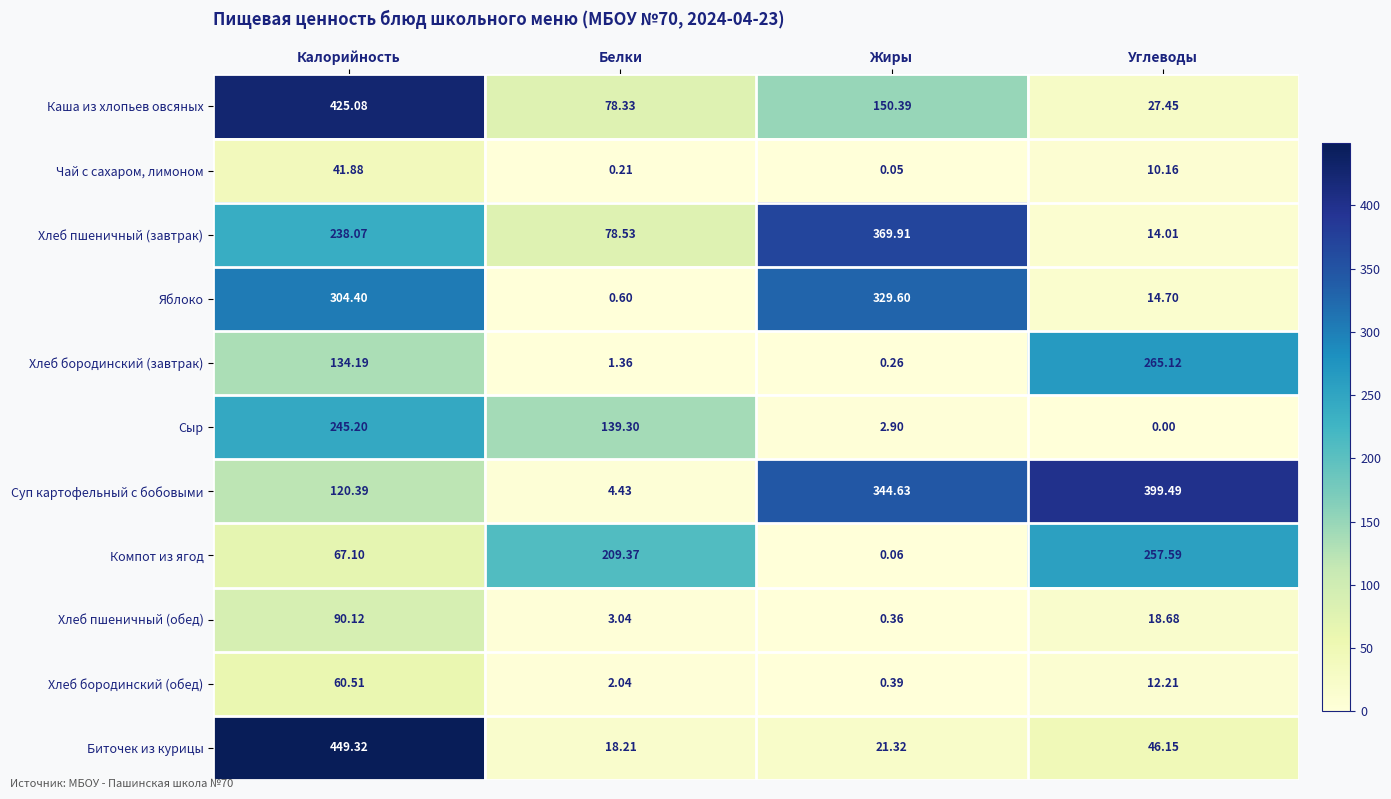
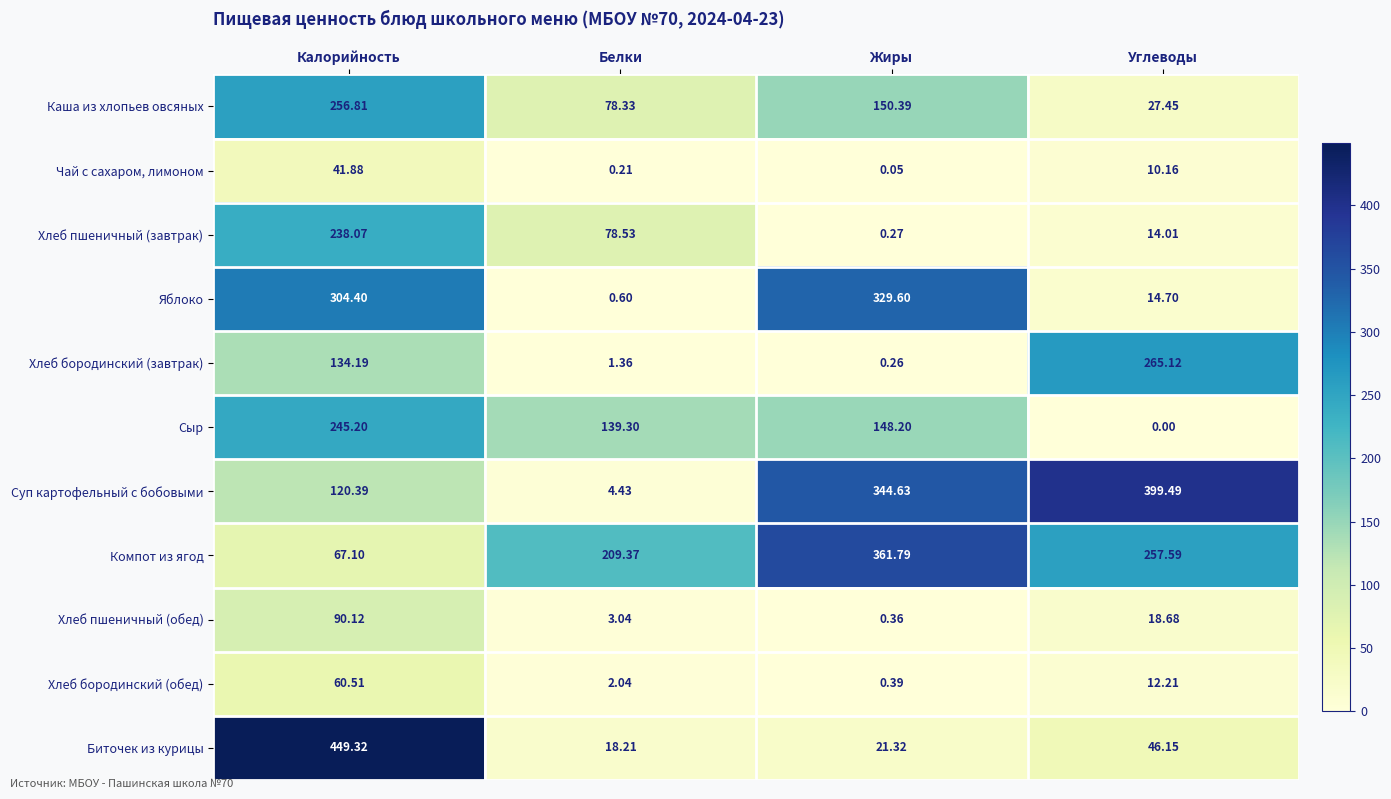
Каша из хлопьев овсяных, Калорийность: 425.08 -> 256.81
Хлеб пшеничный (завтрак), Жиры: 369.91 -> 0.27
Сыр, Жиры: 2.90 -> 148.20
Компот из ягод, Жиры: 0.06 -> 361.79
